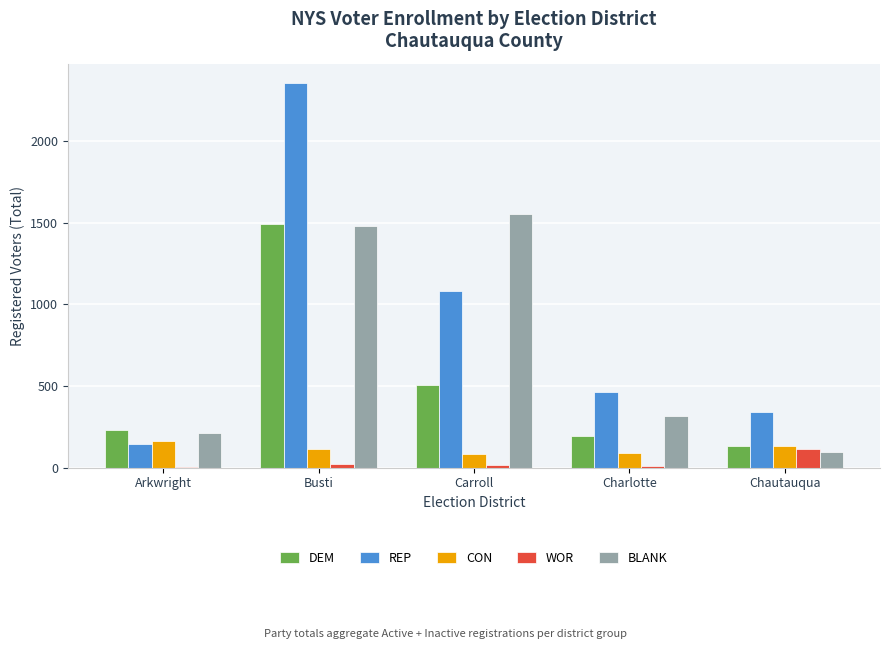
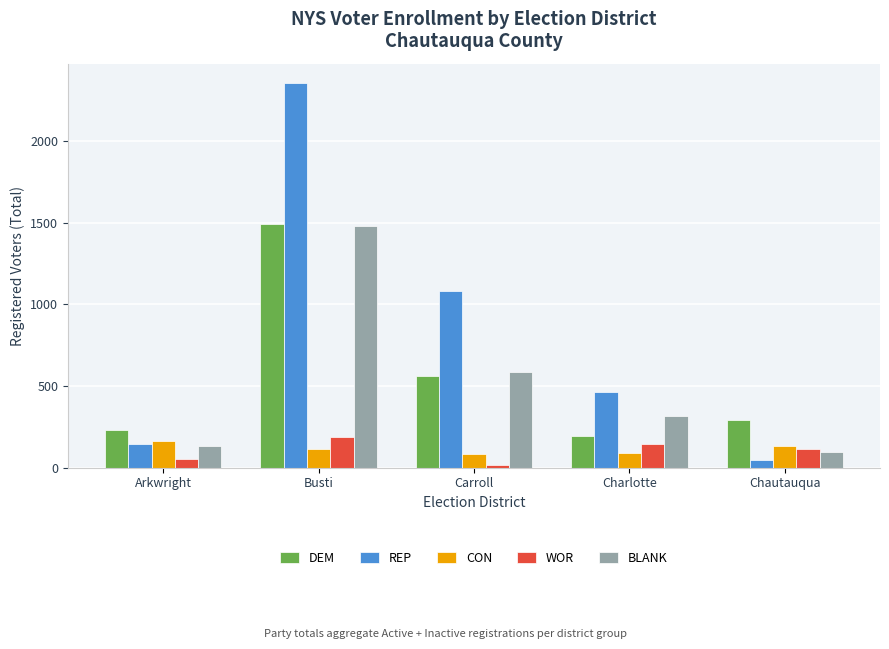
WOR, Arkwright: 10 -> 50
BLANK, Arkwright: 210 -> 130
WOR, Busti: 20 -> 190
DEM, Carroll: 510 -> 560
BLANK, Carroll: 1550 -> 590
WOR, Charlotte: 10 -> 150
DEM, Chautauqua: 130 -> 290
REP, Chautauqua: 340 -> 50
